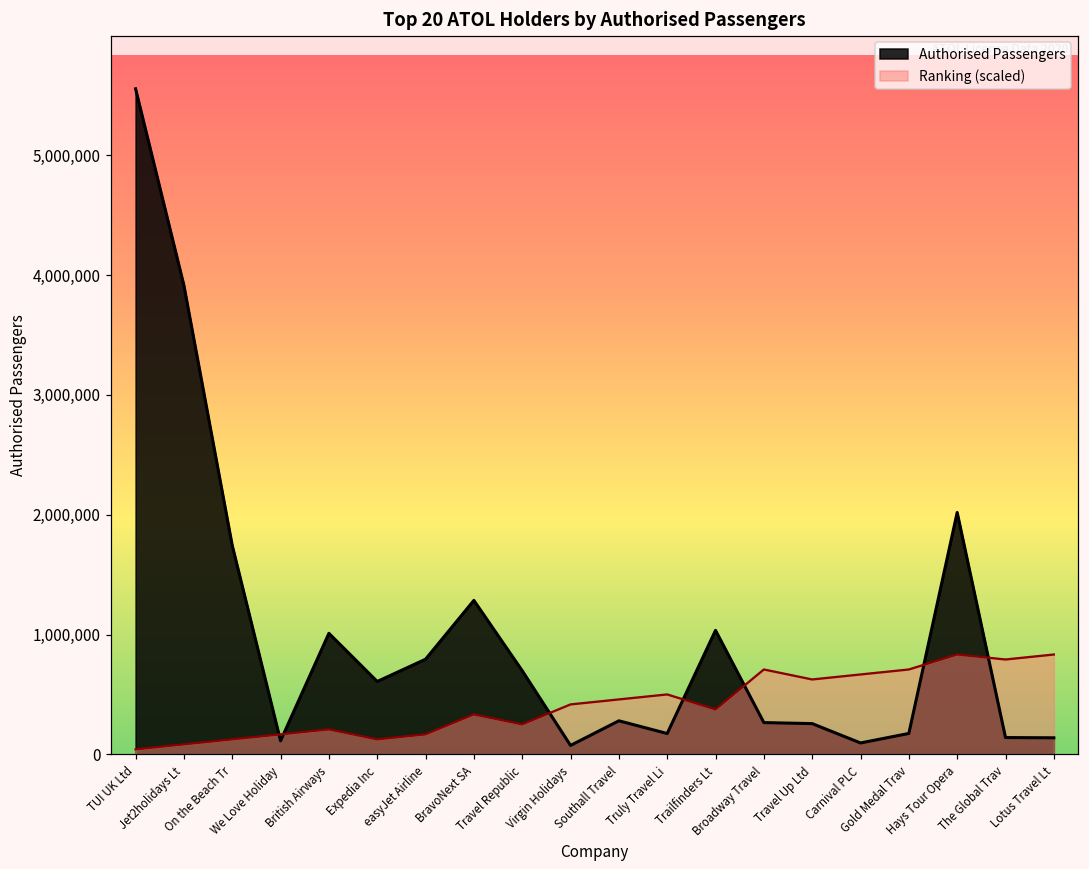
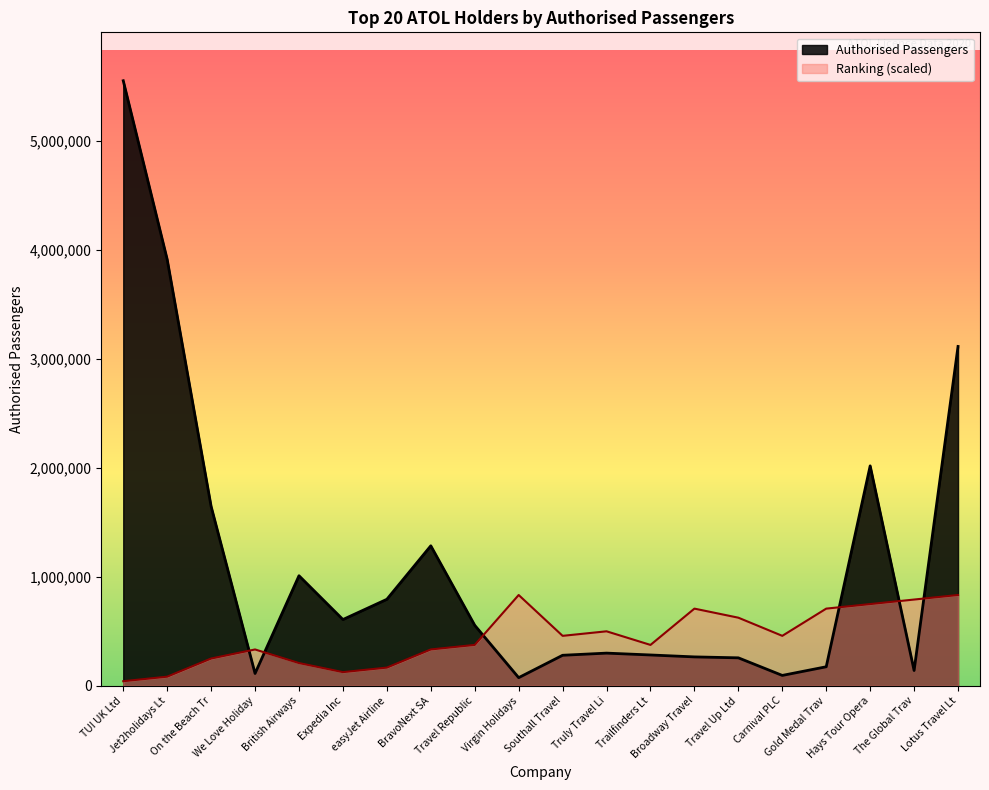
Authorised Passengers, On the Beach Tr: 1,740,000 -> 1,650,000
Ranking (scaled), On the Beach Tr: 120,000 -> 250,000
Ranking (scaled), We Love Holiday: 170,000 -> 330,000
Authorised Passengers, Travel Republic: 700,000 -> 560,000
Ranking (scaled), Travel Republic: 250,000 -> 370,000
Ranking (scaled), Virgin Holidays: 420,000 -> 830,000
Authorised Passengers, Truly Travel Li: 170,000 -> 300,000
Authorised Passengers, Trailfinders Lt: 1,030,000 -> 280,000
Ranking (scaled), Carnival PLC: 670,000 -> 460,000
Ranking (scaled), Hays Tour Opera: 830,000 -> 750,000
Authorised Passengers, Lotus Travel Lt: 140,000 -> 3,120,000
